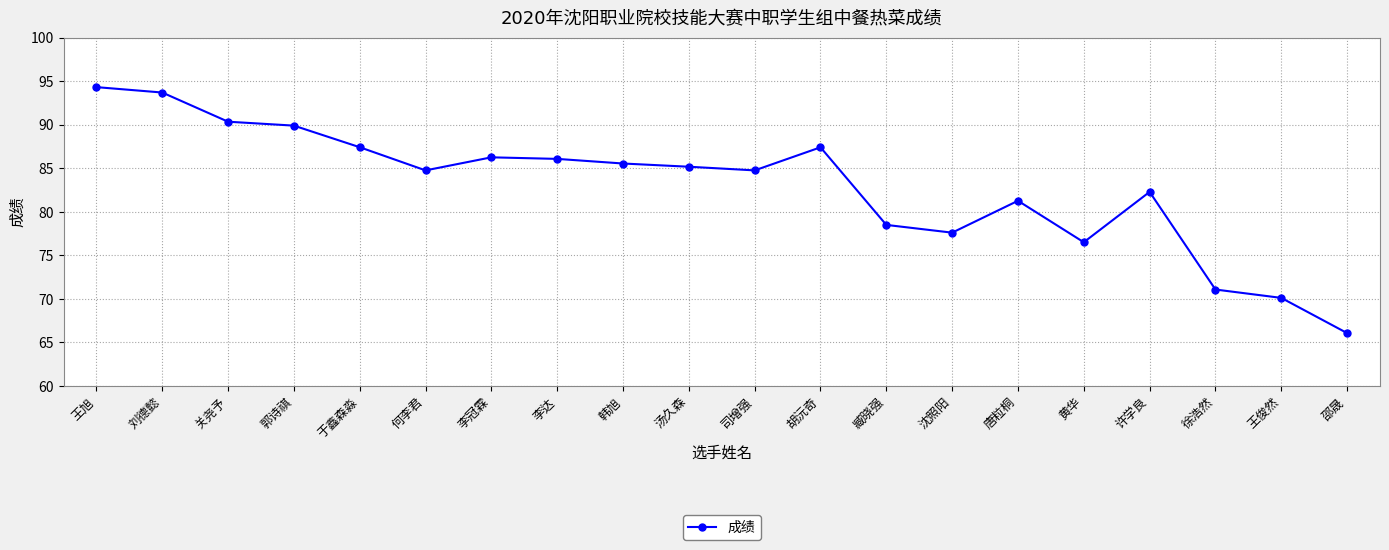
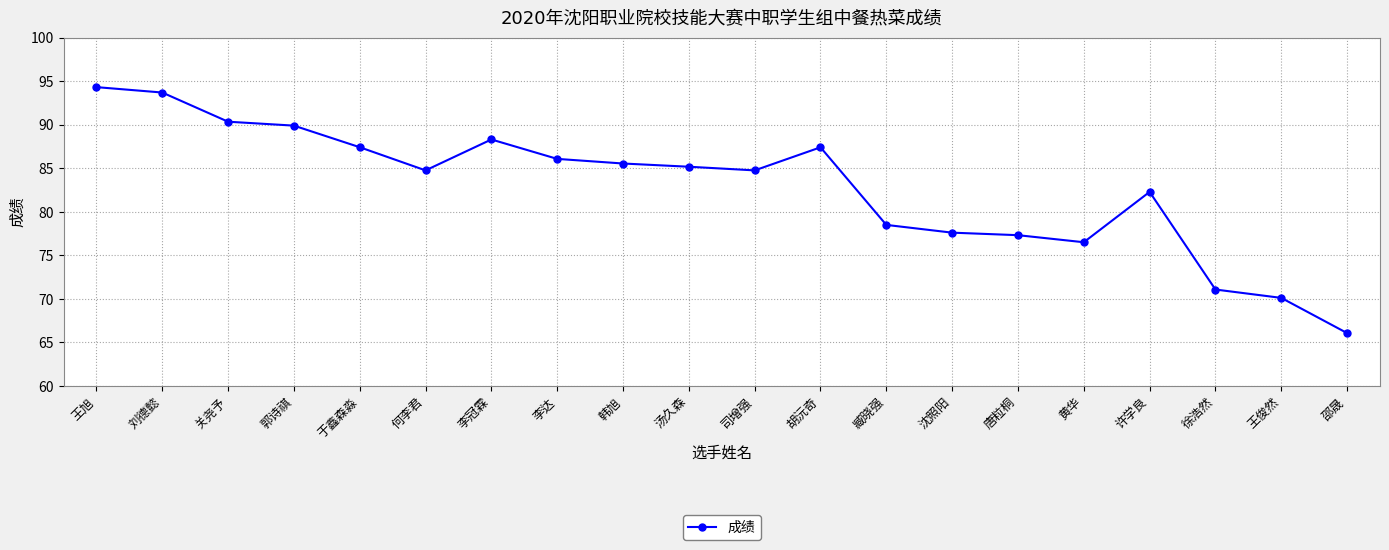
李冠霖: 86 -> 88
唐粒桐: 81 -> 77
